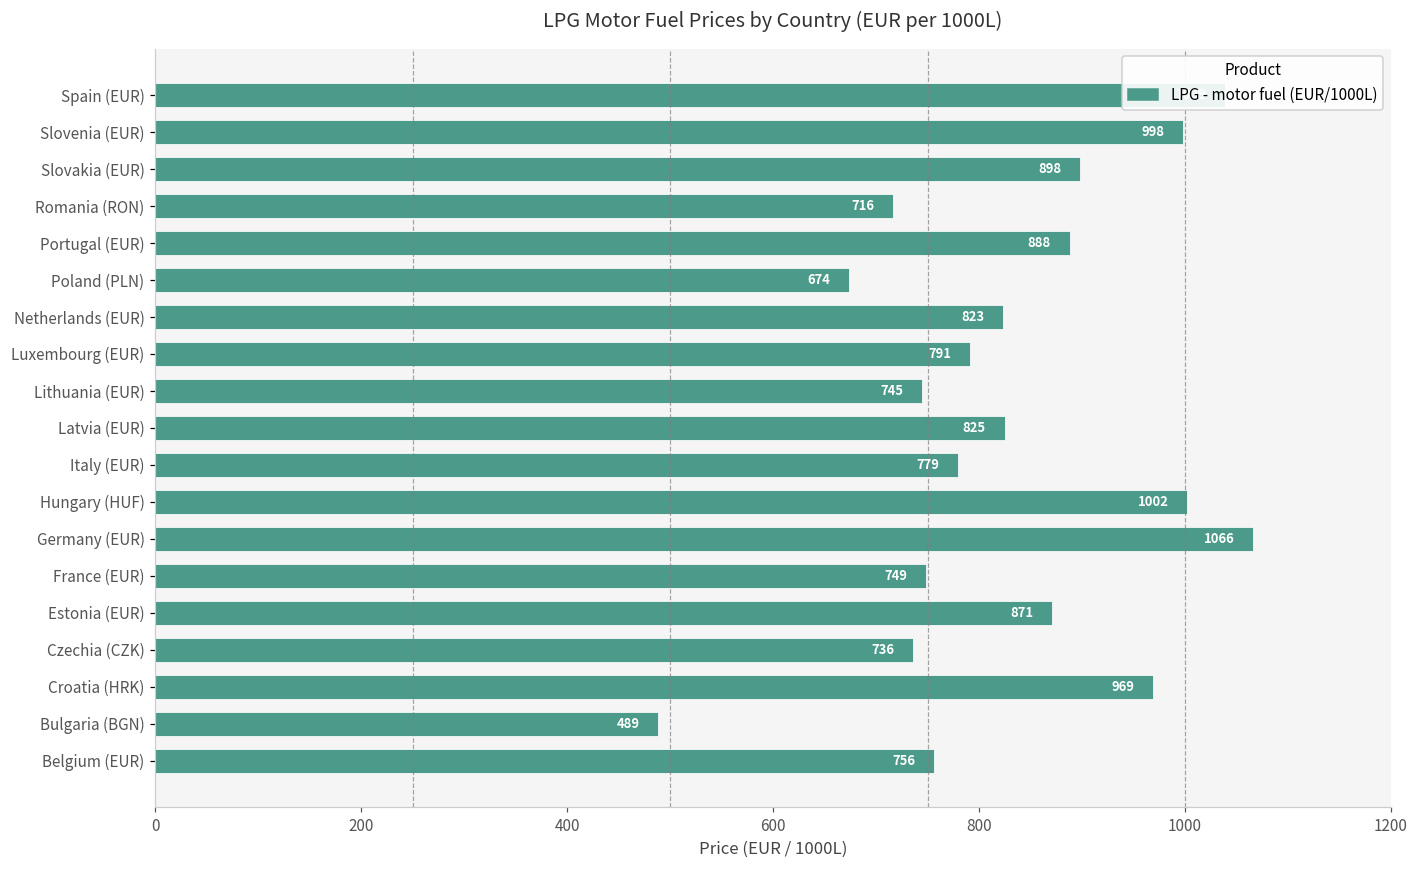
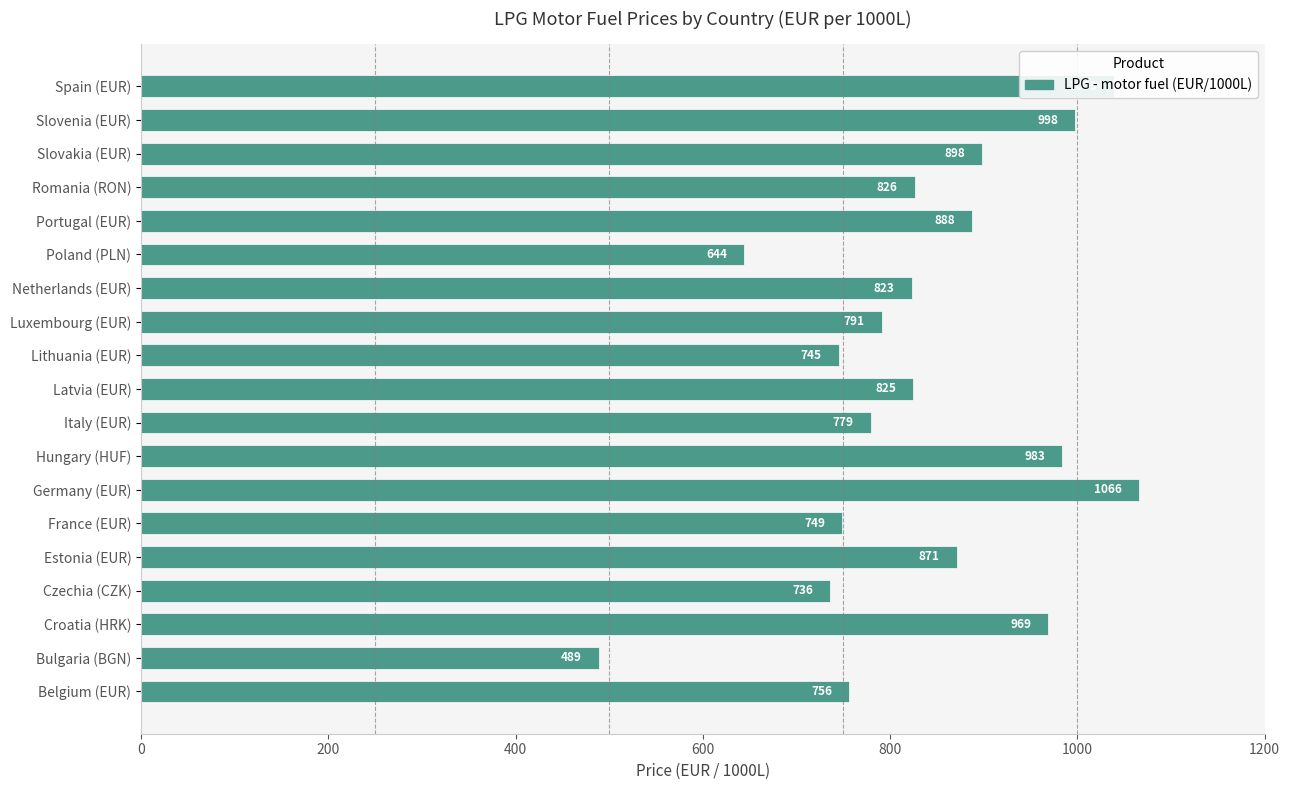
Romania (RON): 716 -> 826
Poland (PLN): 674 -> 644
Hungary (HUF): 1002 -> 983
